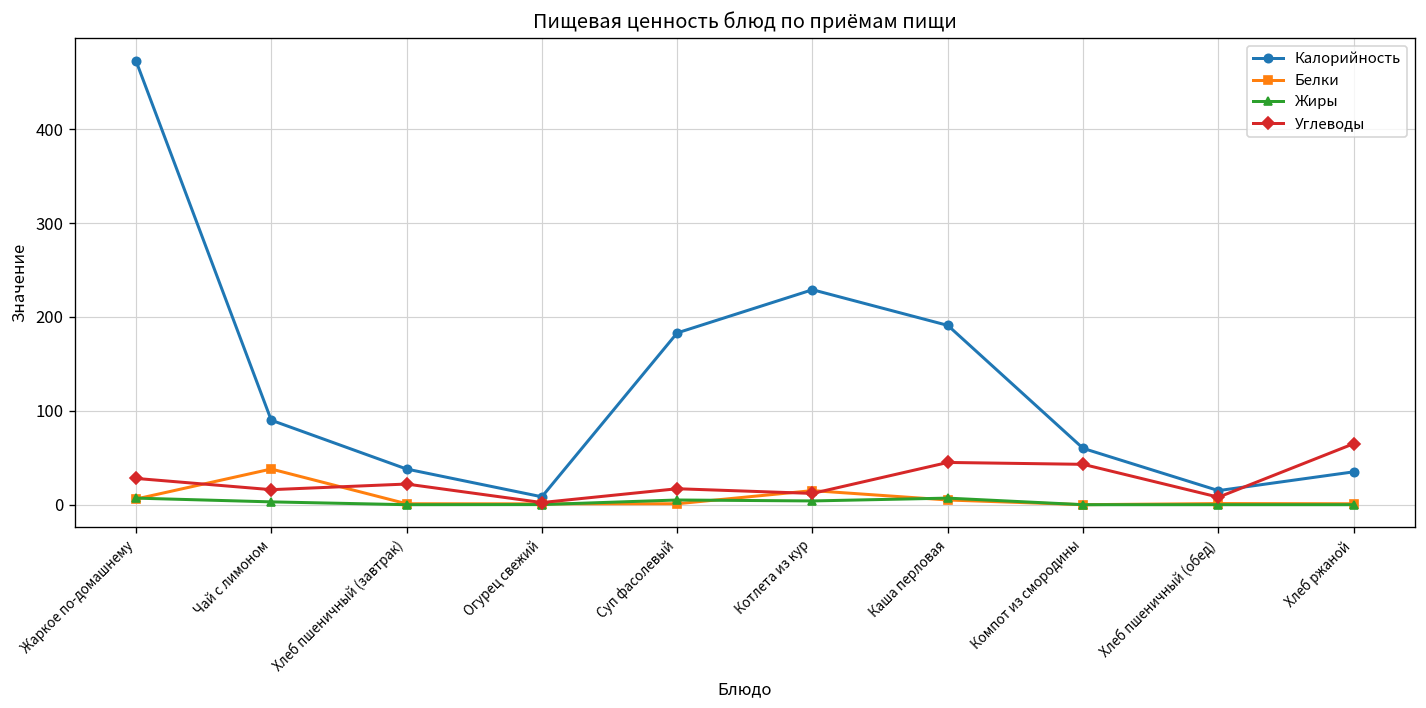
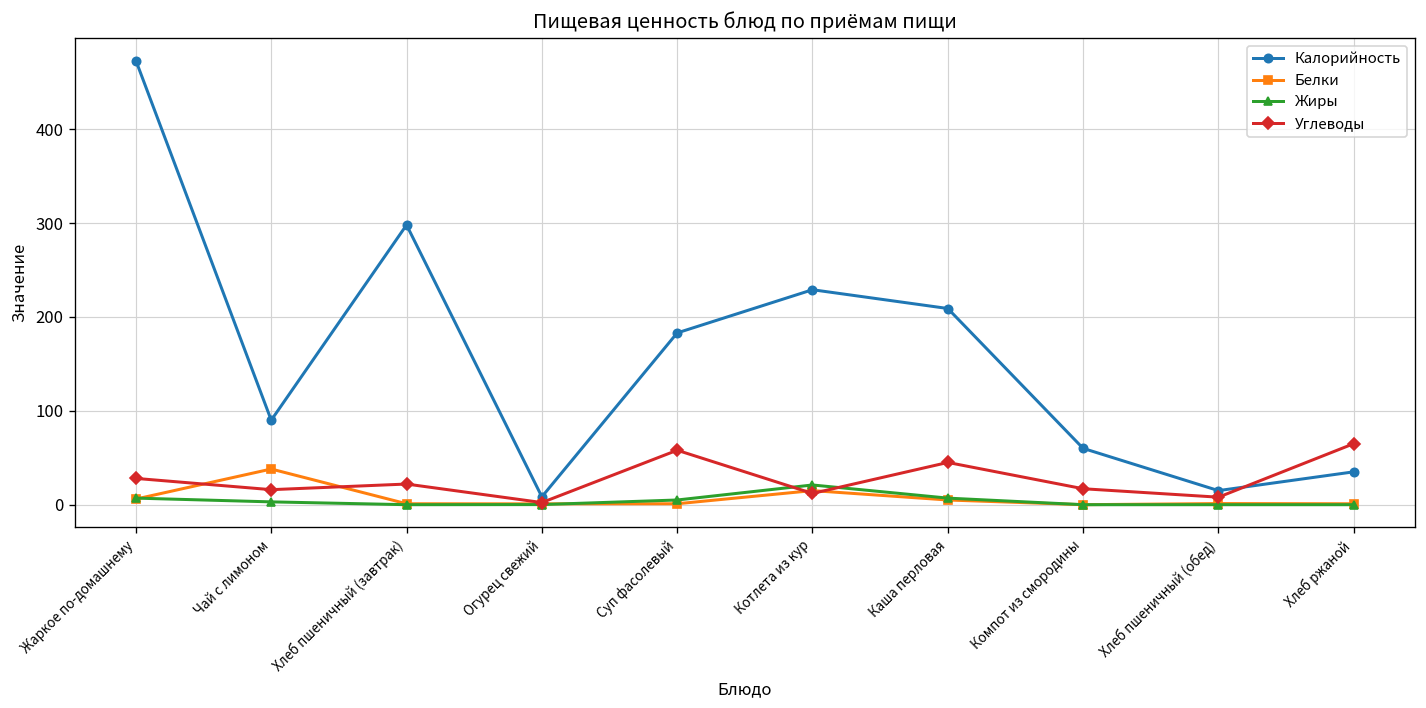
Калорийность, Хлеб пшеничный (завтрак): 40 -> 300
Углеводы, Суп фасолевый: 20 -> 60
Жиры, Котлета из кур: 0 -> 20
Калорийность, Каша перловая: 190 -> 210
Углеводы, Компот из смородины: 40 -> 20
